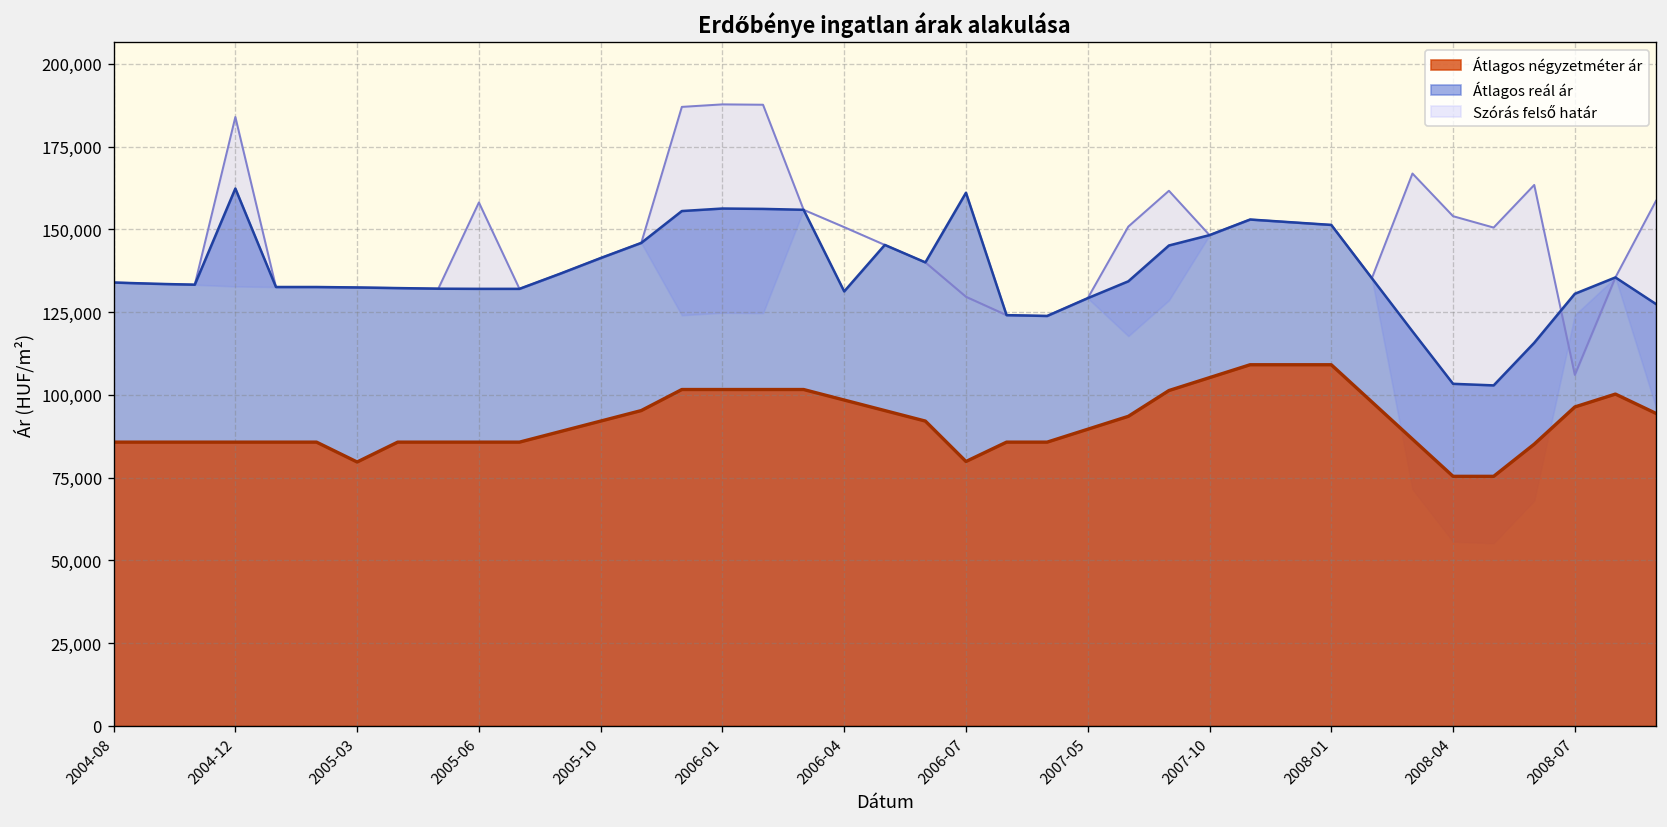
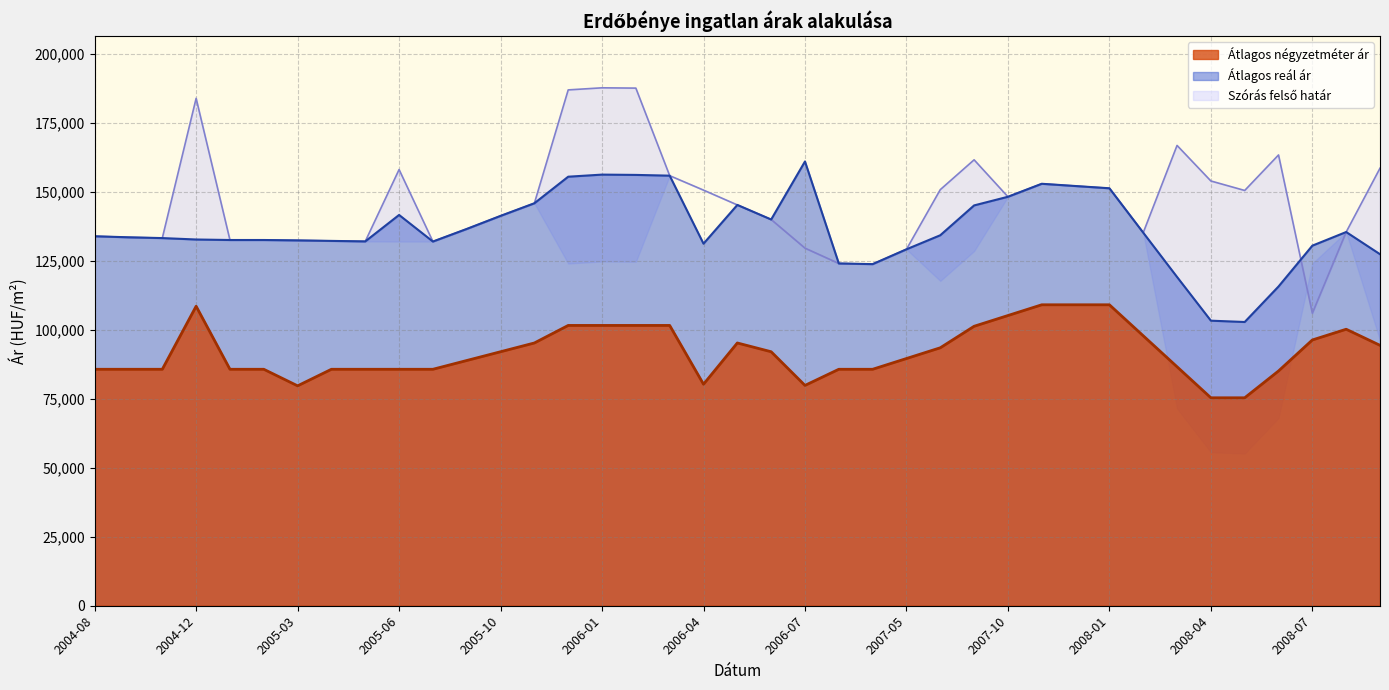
Átlagos reál ár, 2004-12: 162,000 -> 133,000
Átlagos négyzetméter ár, 2004-12: 86,000 -> 109,000
Átlagos reál ár, 2005-06: 132,000 -> 142,000
Átlagos négyzetméter ár, 2006-04: 98,000 -> 80,000
